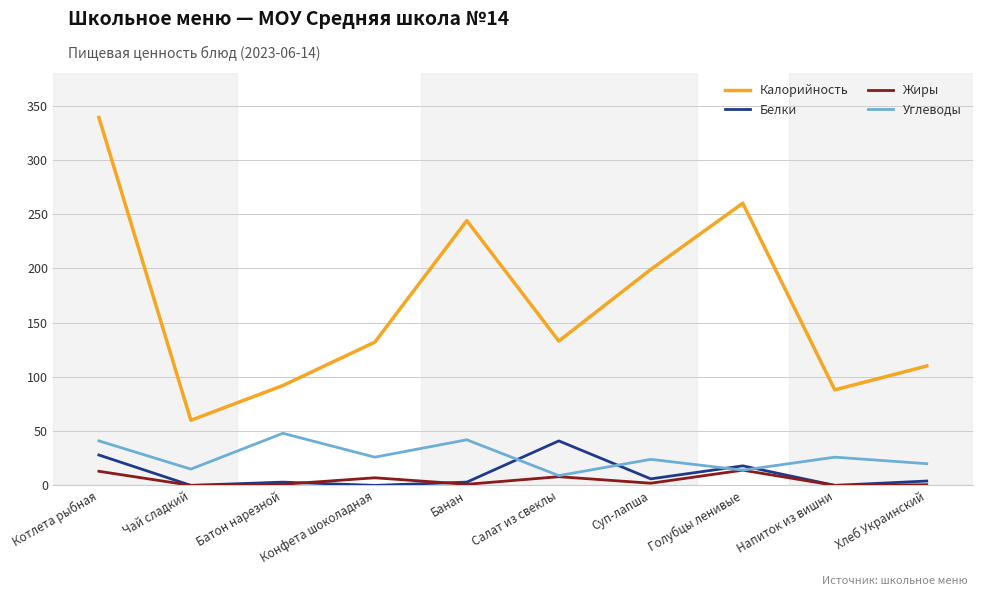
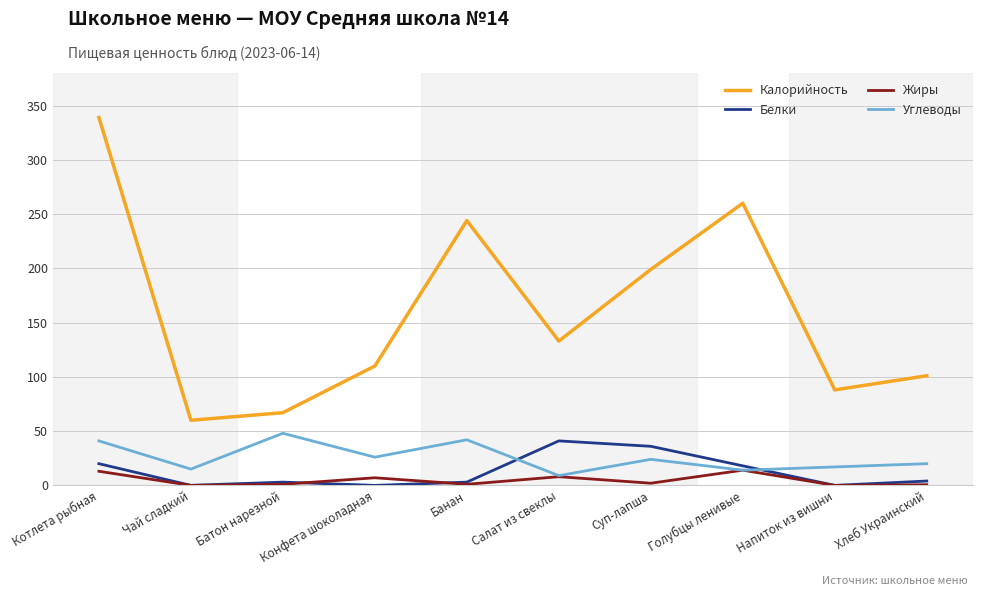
Белки, Котлета рыбная: 28 -> 20
Калорийность, Батон нарезной: 92 -> 67
Калорийность, Конфета шоколадная: 132 -> 110
Белки, Суп-лапша: 6 -> 36
Углеводы, Напиток из вишни: 26 -> 17
Калорийность, Хлеб Украинский: 110 -> 101
